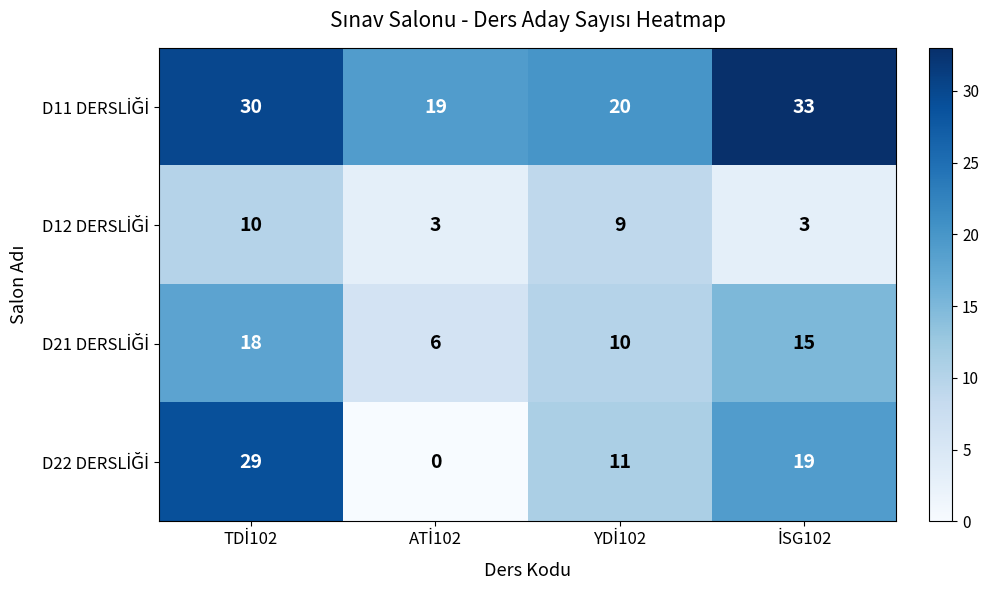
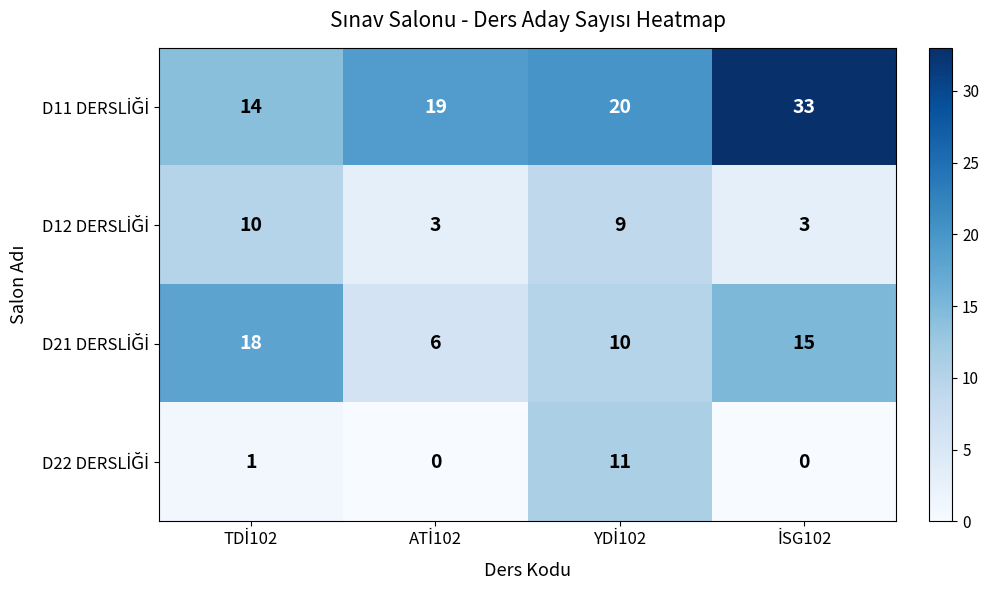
D11 DERSLİĞİ, TDİ102: 30 -> 14
D22 DERSLİĞİ, TDİ102: 29 -> 1
D22 DERSLİĞİ, İSG102: 19 -> 0
